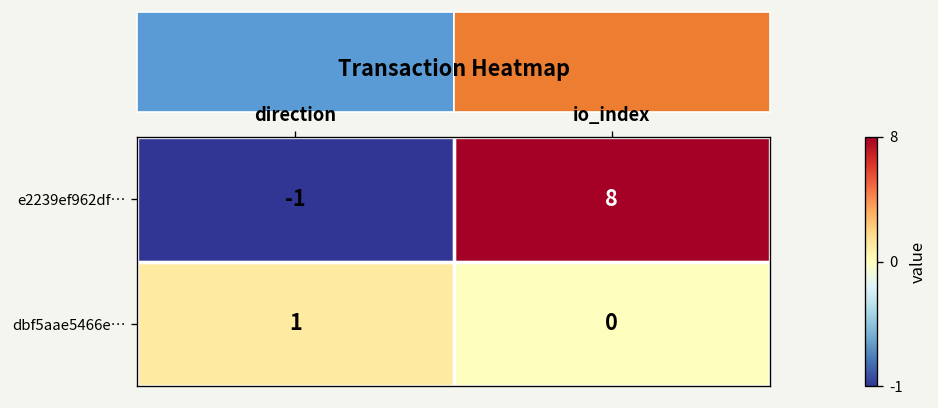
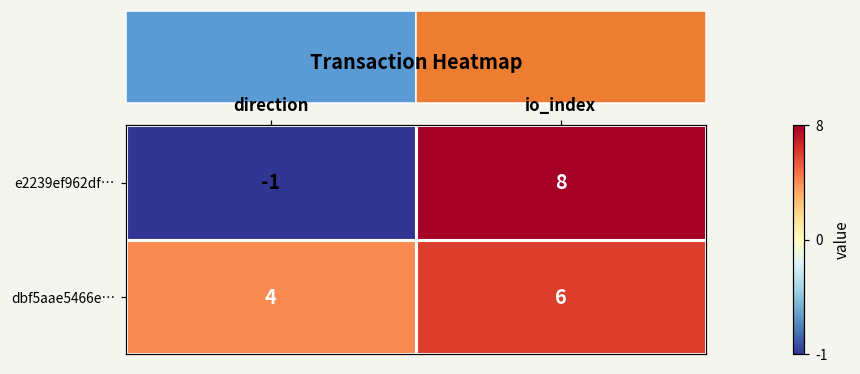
dbf5aae5466e…, direction: 1 -> 4
dbf5aae5466e…, io_index: 0 -> 6
